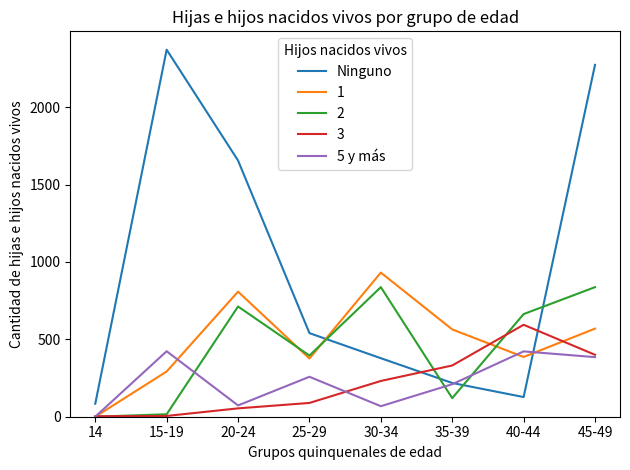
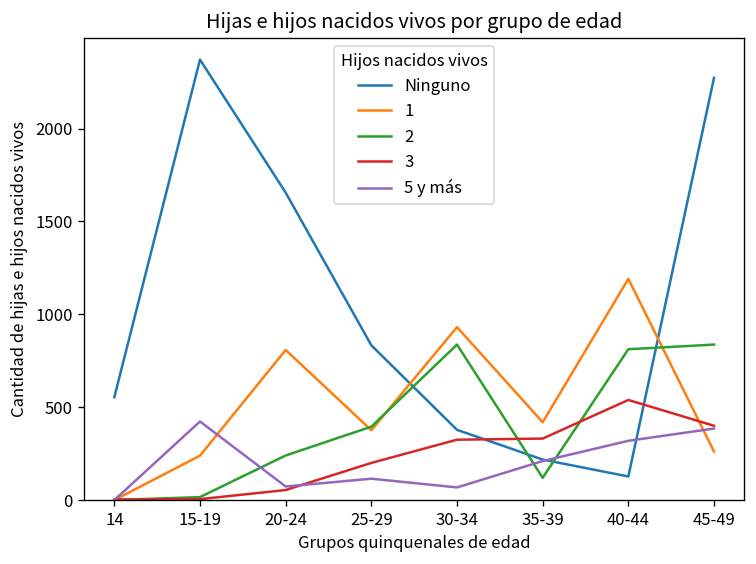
Ninguno, 14: 80 -> 550
1, 15-19: 290 -> 240
2, 20-24: 710 -> 240
Ninguno, 25-29: 540 -> 830
3, 25-29: 90 -> 200
5 y más, 25-29: 260 -> 120
3, 30-34: 230 -> 330
1, 35-39: 560 -> 420
1, 40-44: 390 -> 1190
2, 40-44: 660 -> 810
3, 40-44: 590 -> 540
5 y más, 40-44: 420 -> 320
1, 45-49: 570 -> 260
